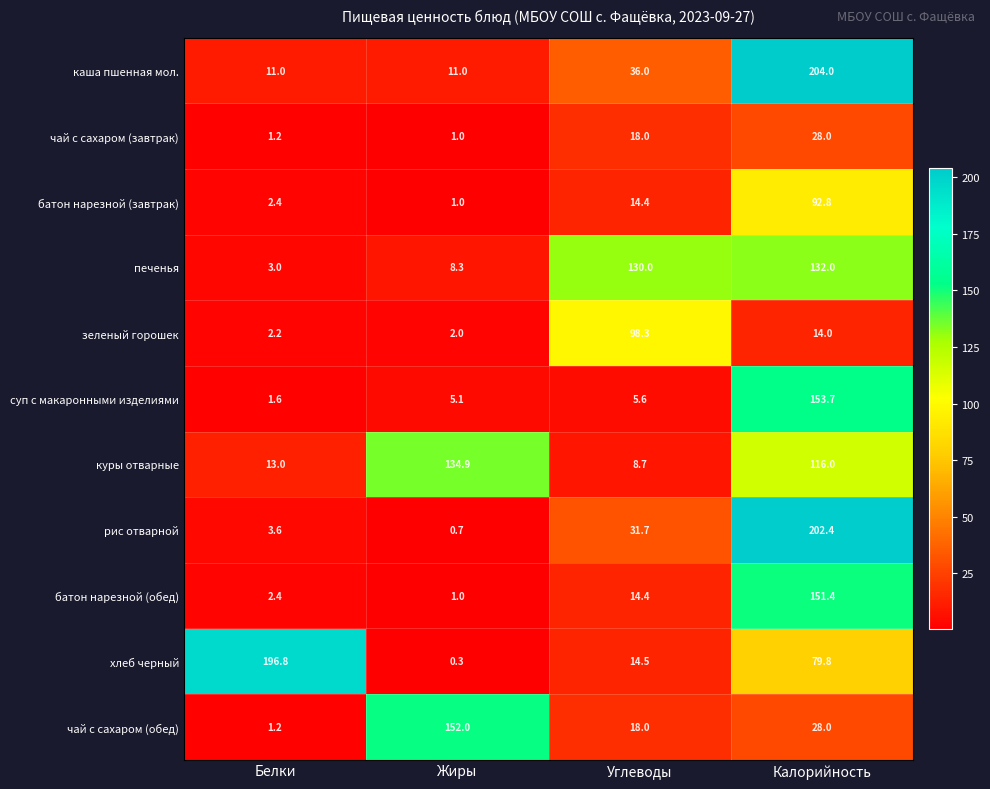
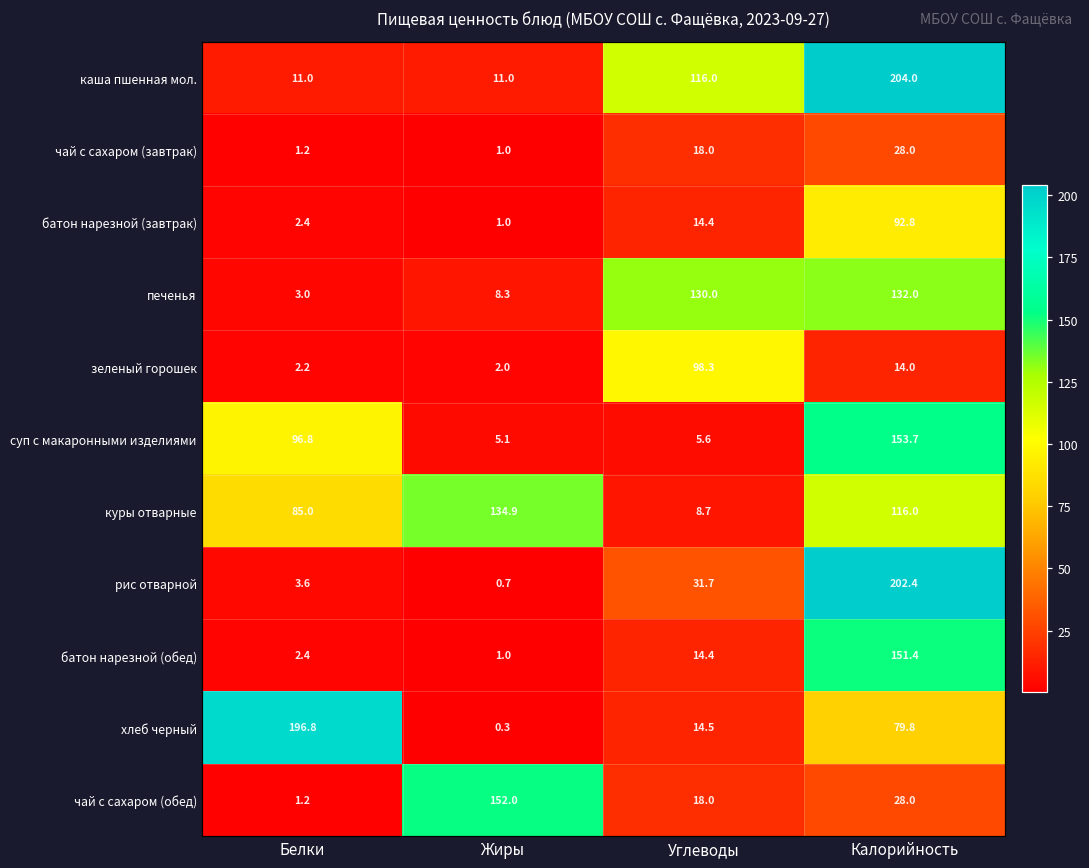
каша пшенная мол., Углеводы: 36.0 -> 116.0
суп с макаронными изделиями, Белки: 1.6 -> 96.8
куры отварные, Белки: 13.0 -> 85.0
